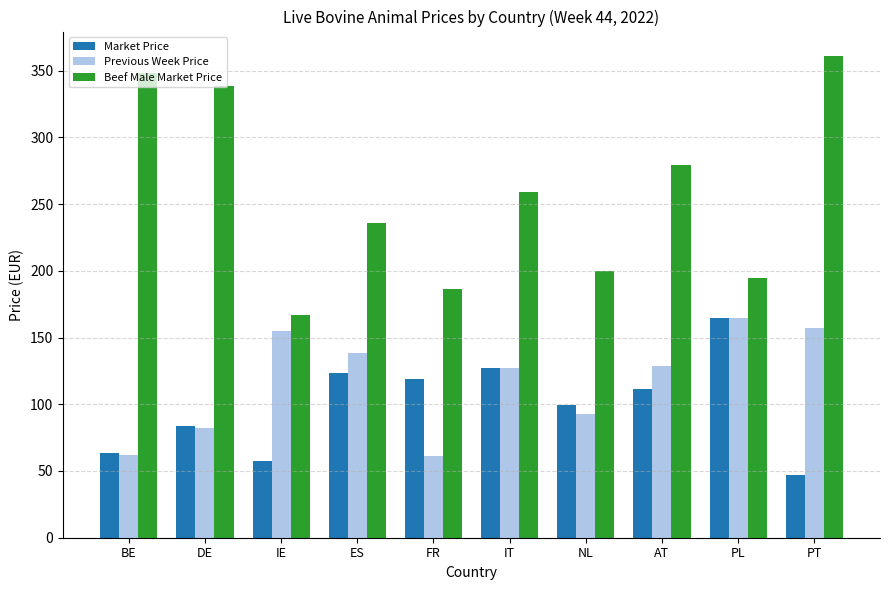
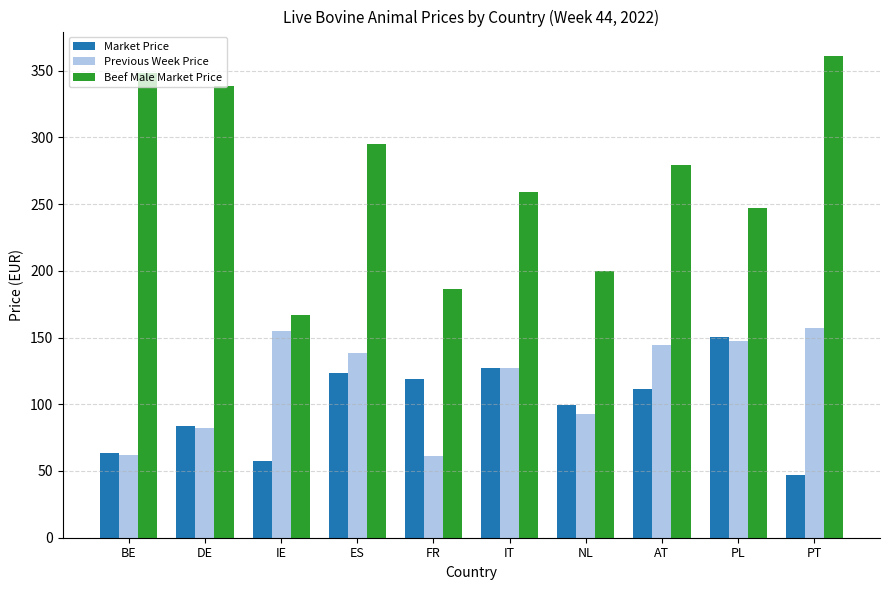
Beef Male Market Price, ES: 236 -> 295
Previous Week Price, AT: 129 -> 144
Market Price, PL: 165 -> 150
Previous Week Price, PL: 165 -> 148
Beef Male Market Price, PL: 195 -> 247
